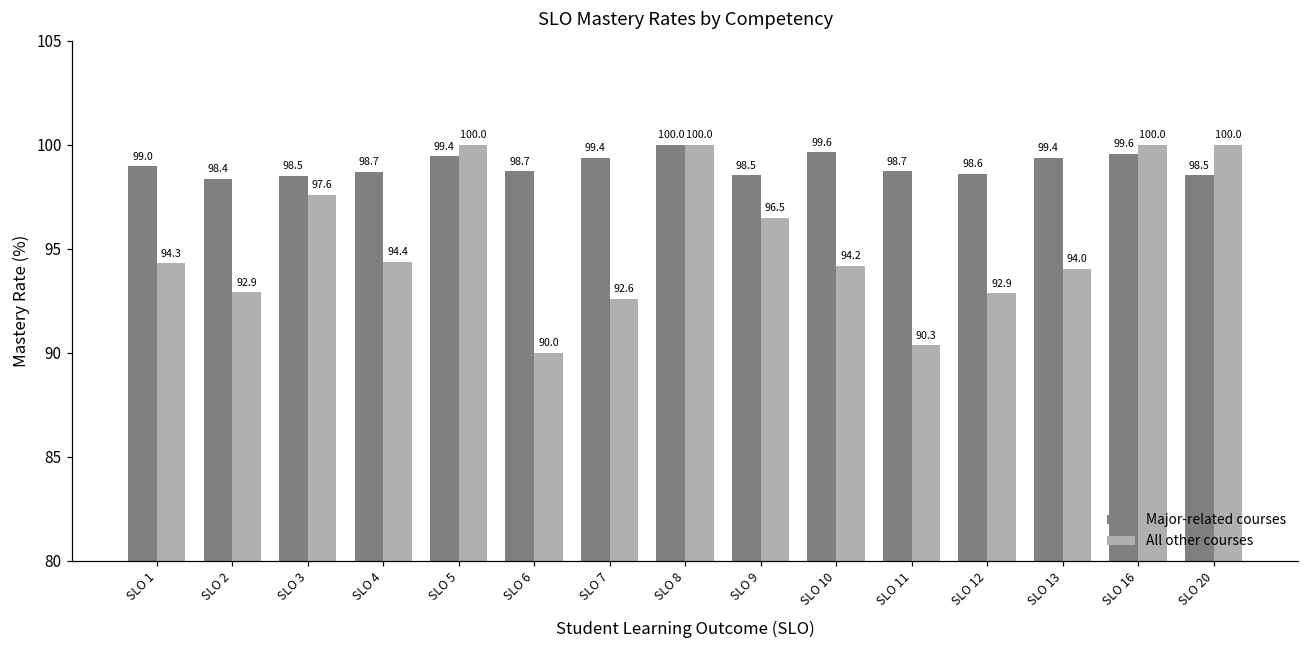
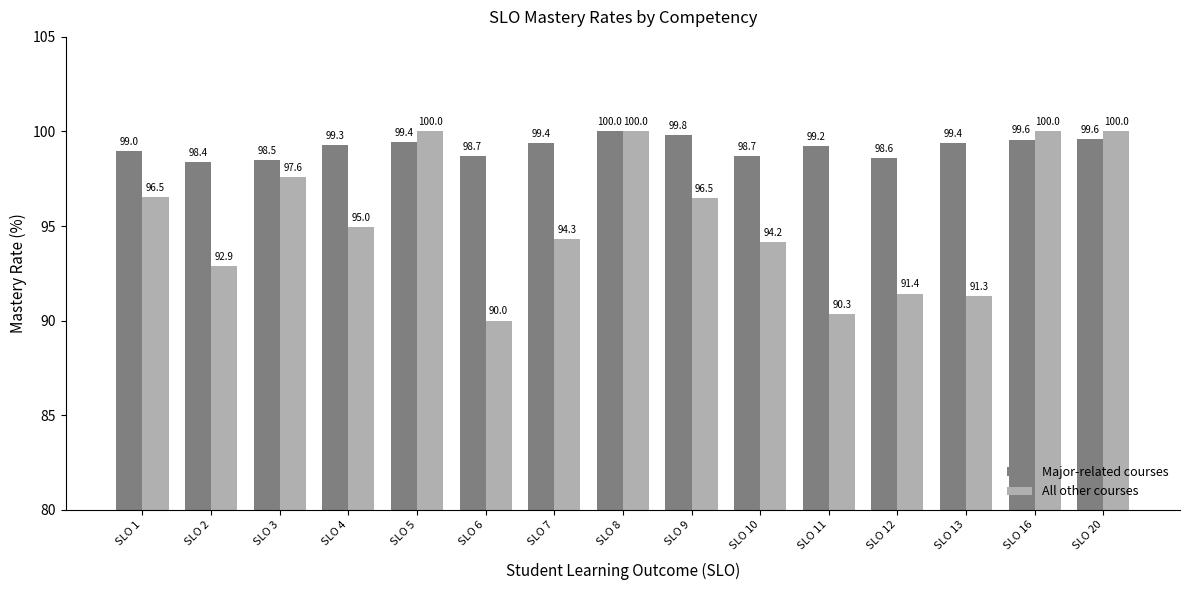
All other courses, SLO 1: 94.3 -> 96.5
Major-related courses, SLO 4: 98.7 -> 99.3
All other courses, SLO 4: 94.4 -> 95.0
All other courses, SLO 7: 92.6 -> 94.3
Major-related courses, SLO 9: 98.5 -> 99.8
Major-related courses, SLO 10: 99.6 -> 98.7
Major-related courses, SLO 11: 98.7 -> 99.2
All other courses, SLO 12: 92.9 -> 91.4
All other courses, SLO 13: 94.0 -> 91.3
Major-related courses, SLO 20: 98.5 -> 99.6
